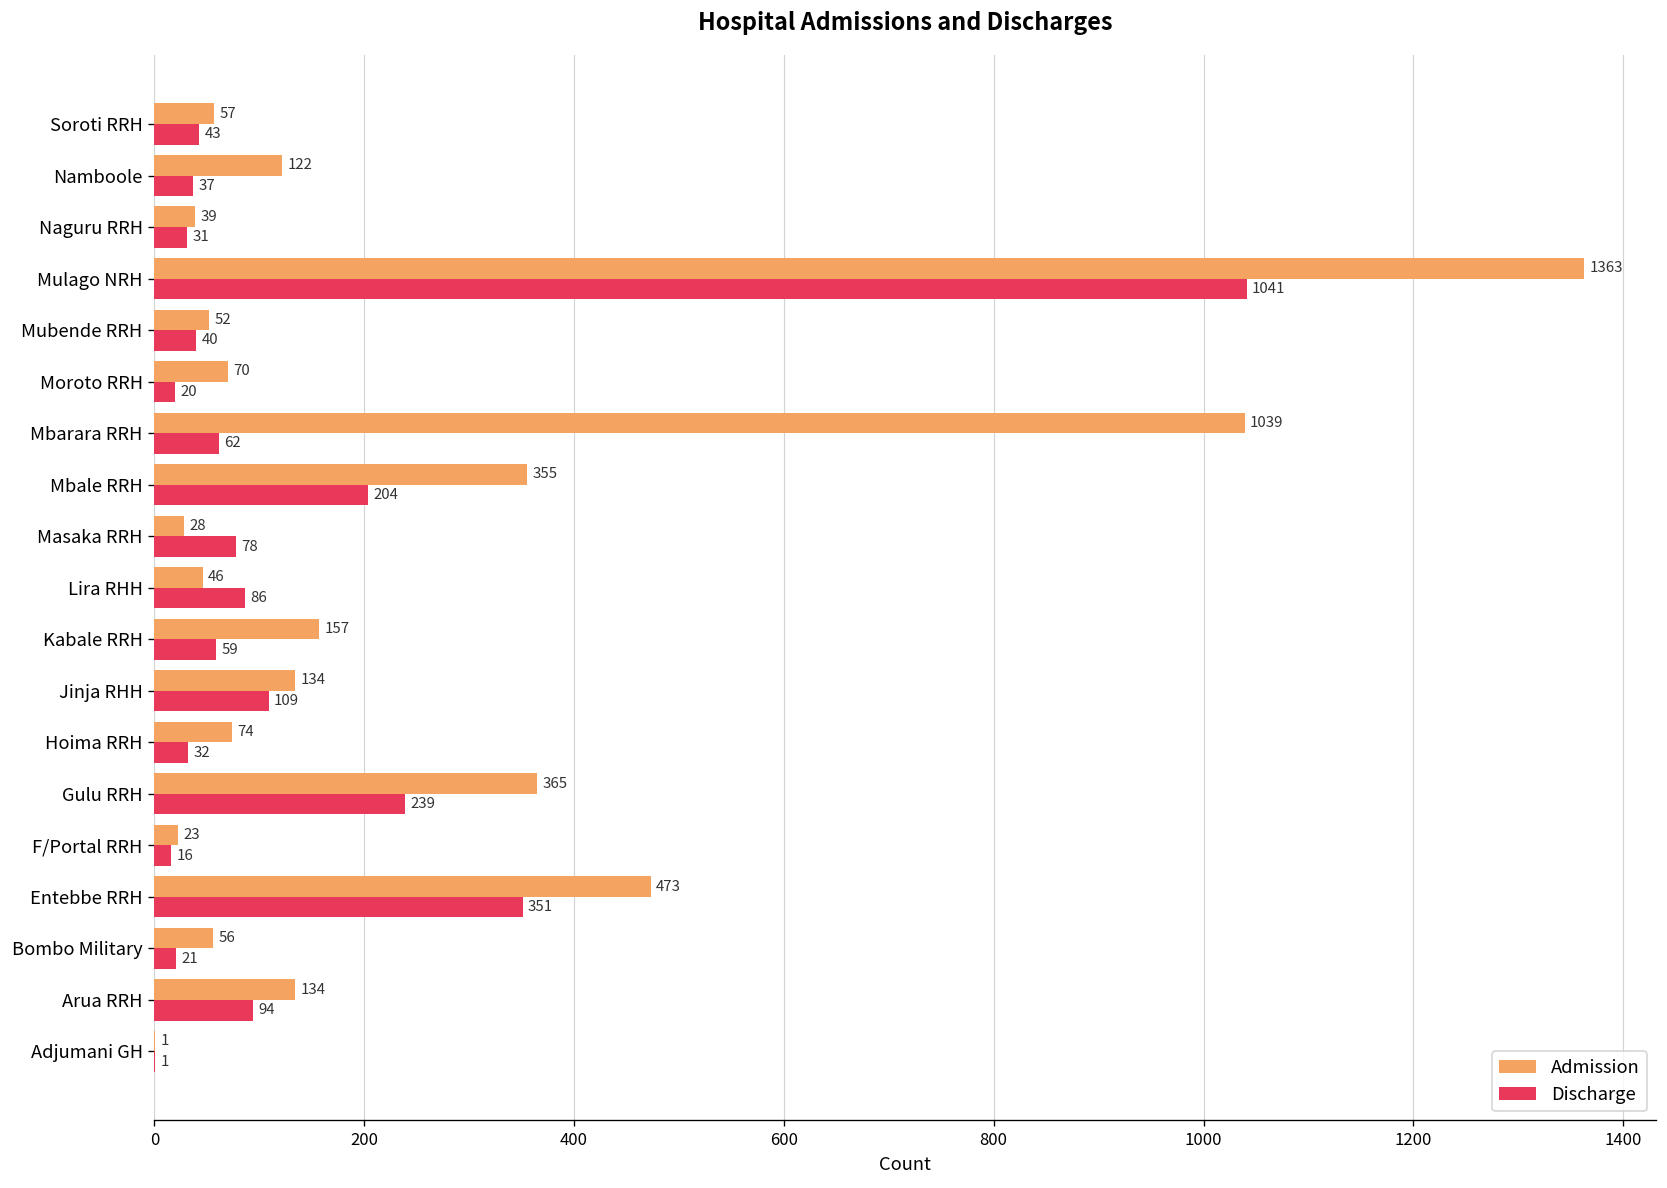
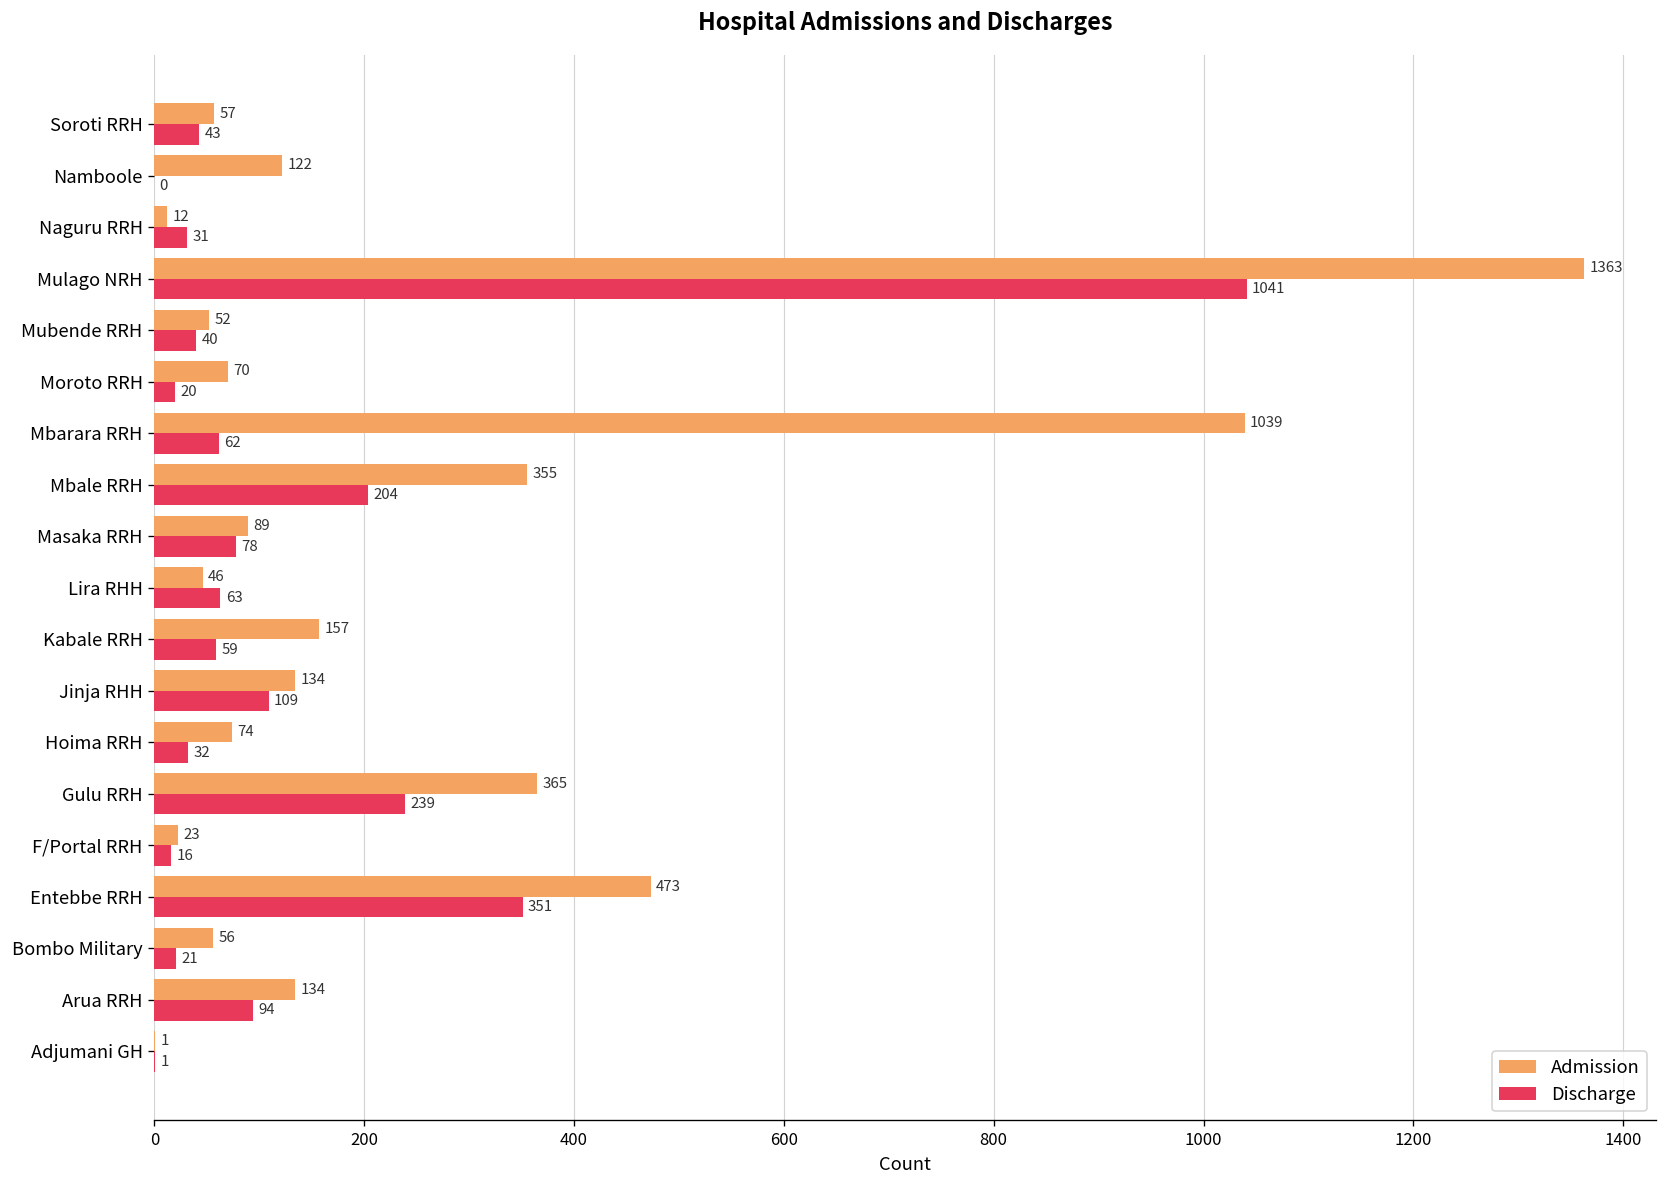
Discharge, Namboole: 37 -> 0
Admission, Naguru RRH: 39 -> 12
Admission, Masaka RRH: 28 -> 89
Discharge, Lira RHH: 86 -> 63
